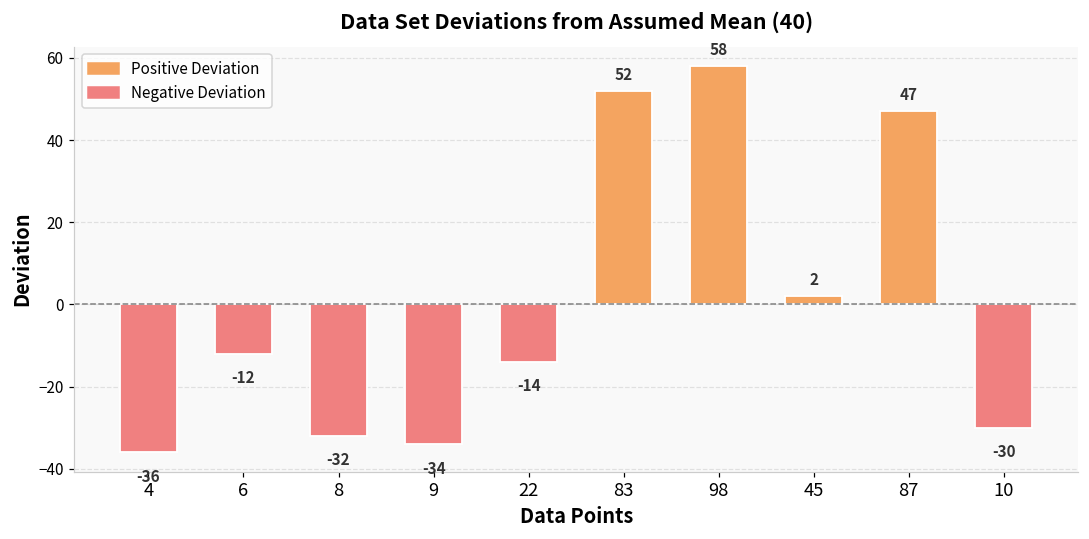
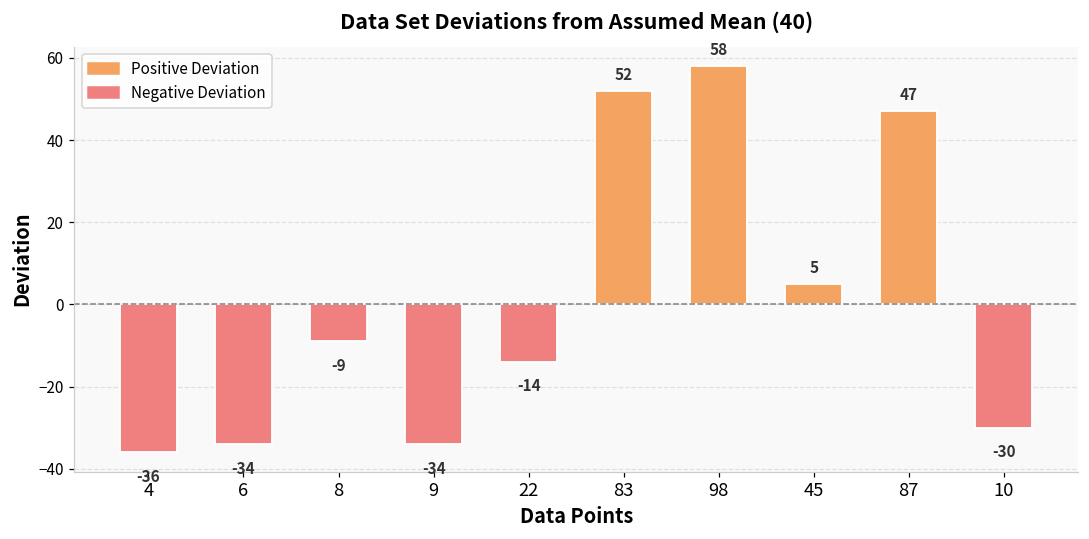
6: -12 -> -34
8: -32 -> -9
45: 2 -> 5
